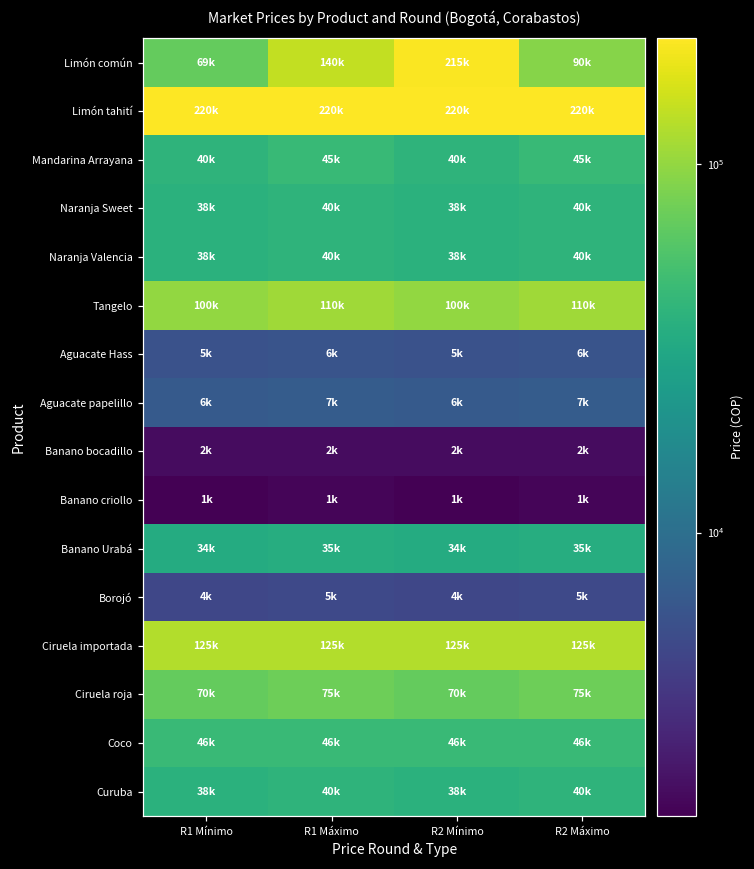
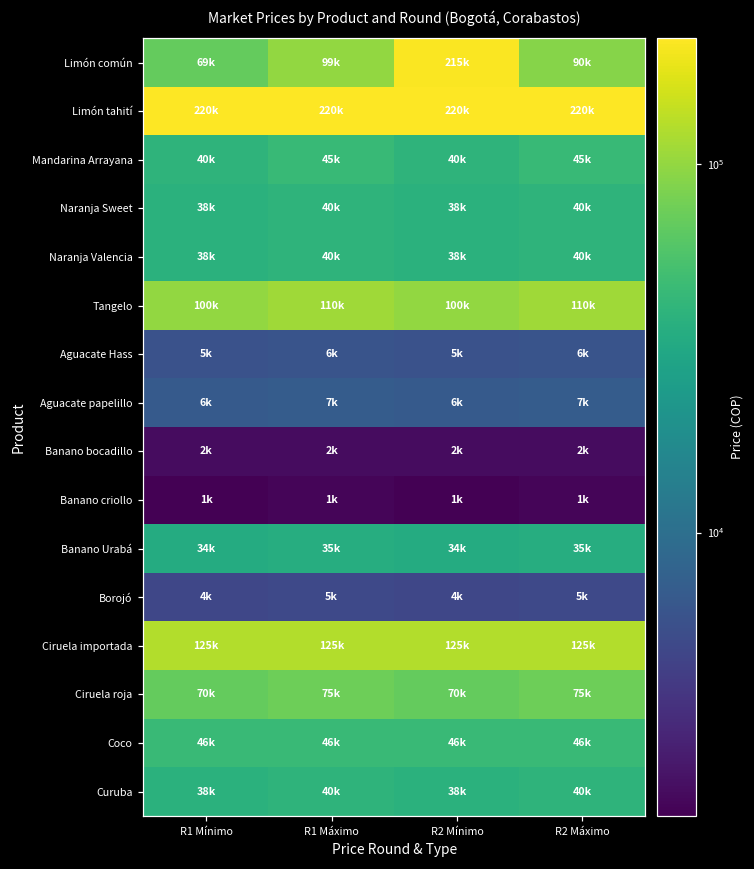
Limón común, R1 Máximo: 140k -> 99k
